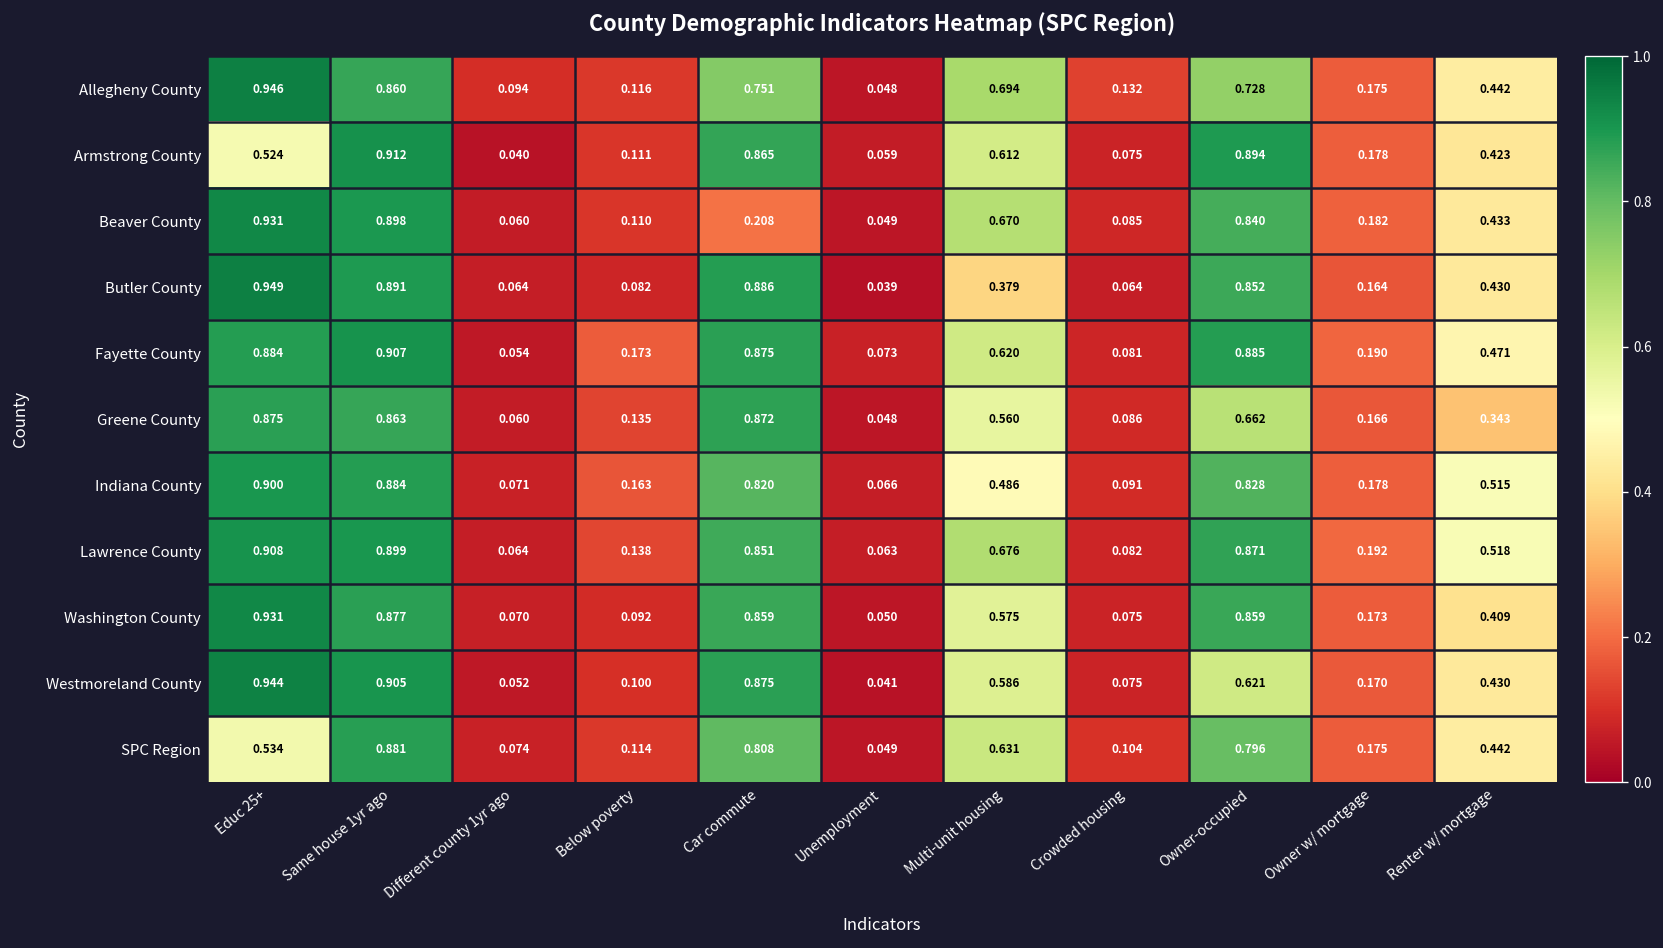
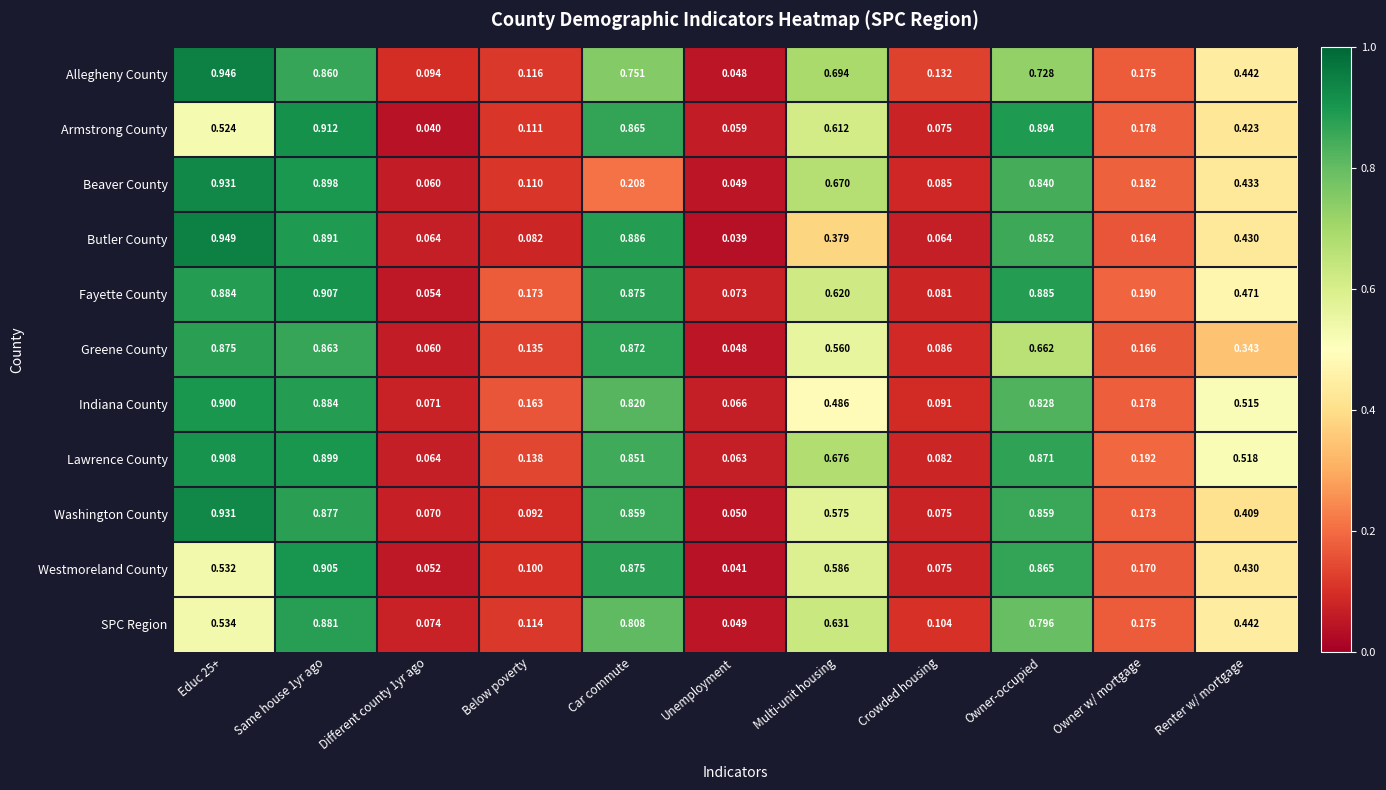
Westmoreland County, Educ 25+: 0.944 -> 0.532
Westmoreland County, Owner-occupied: 0.621 -> 0.865
